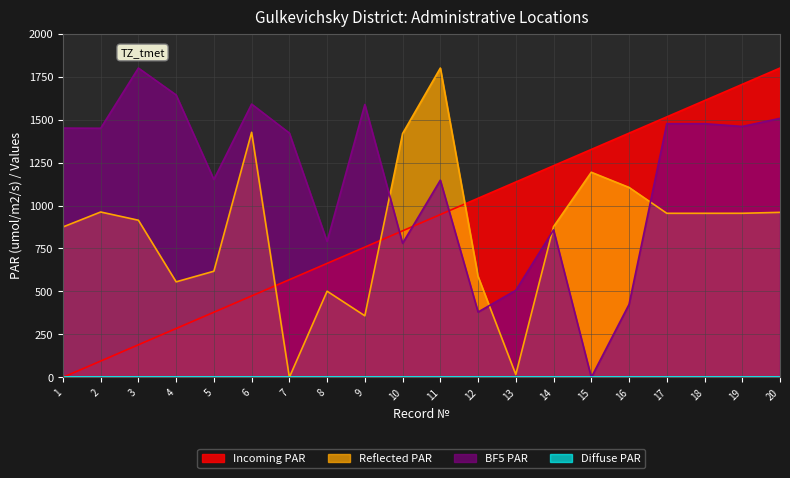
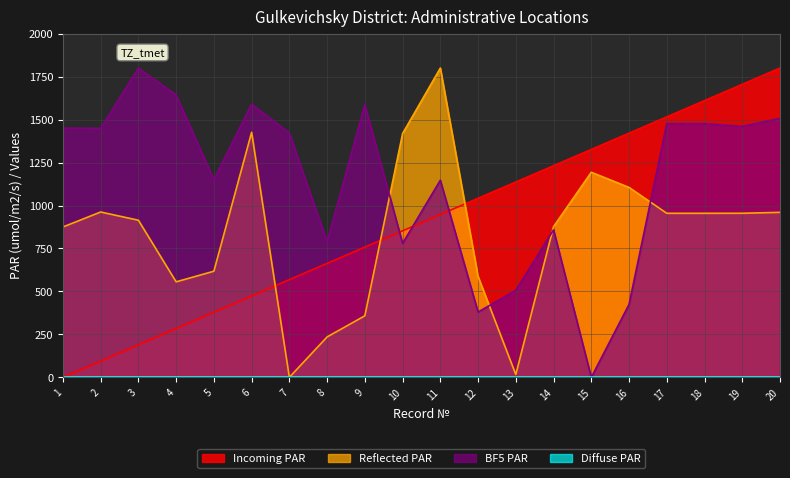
Reflected PAR, 8: 500 -> 240
